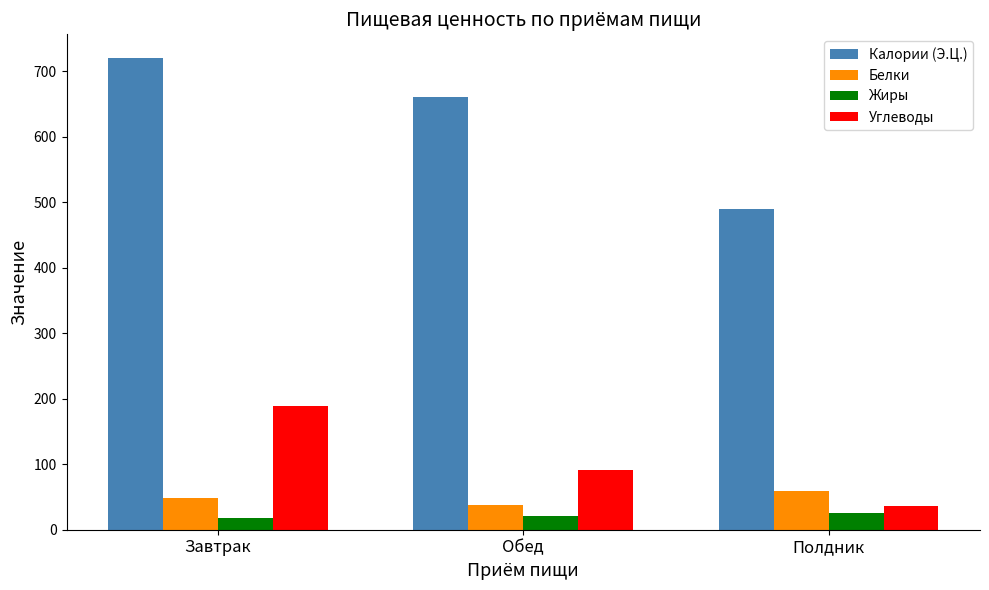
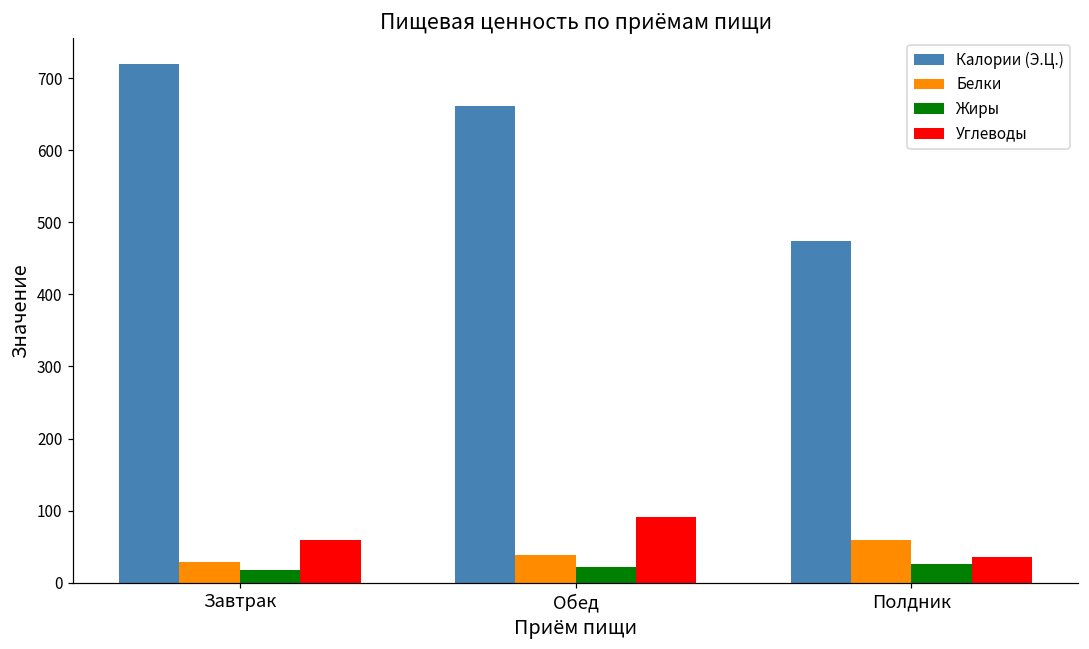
Белки, Завтрак: 50 -> 30
Углеводы, Завтрак: 190 -> 60
Калории (Э.Ц.), Полдник: 490 -> 470
